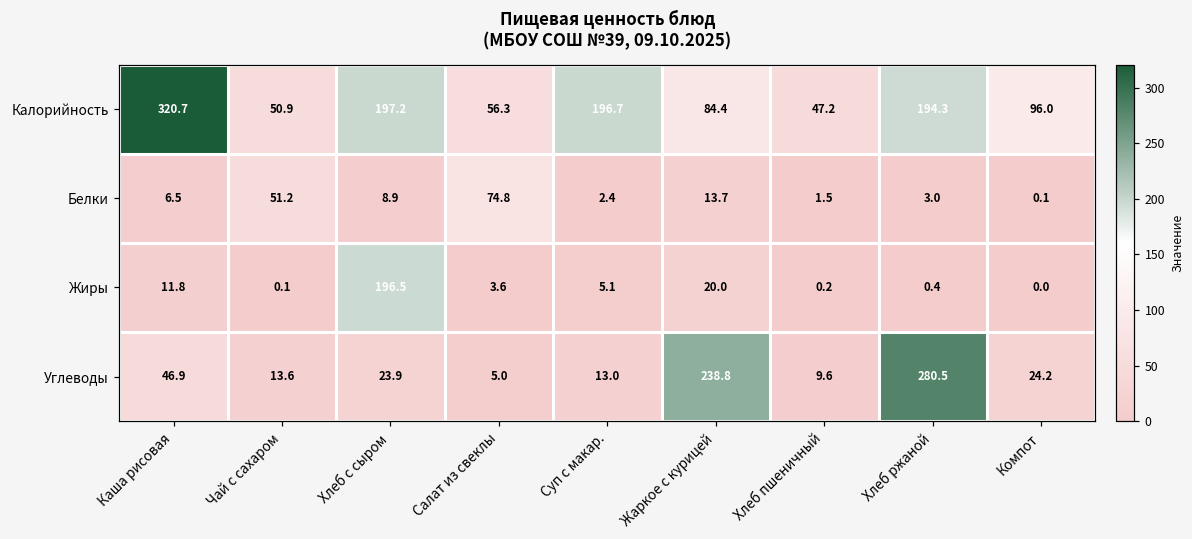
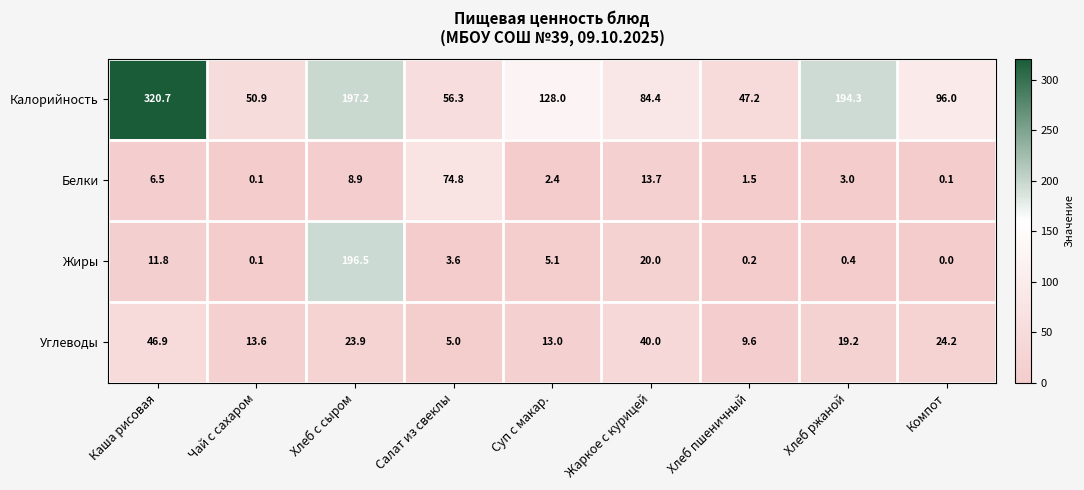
Калорийность, Суп с макар.: 196.7 -> 128.0
Белки, Чай с сахаром: 51.2 -> 0.1
Углеводы, Жаркое с курицей: 238.8 -> 40.0
Углеводы, Хлеб ржаной: 280.5 -> 19.2
